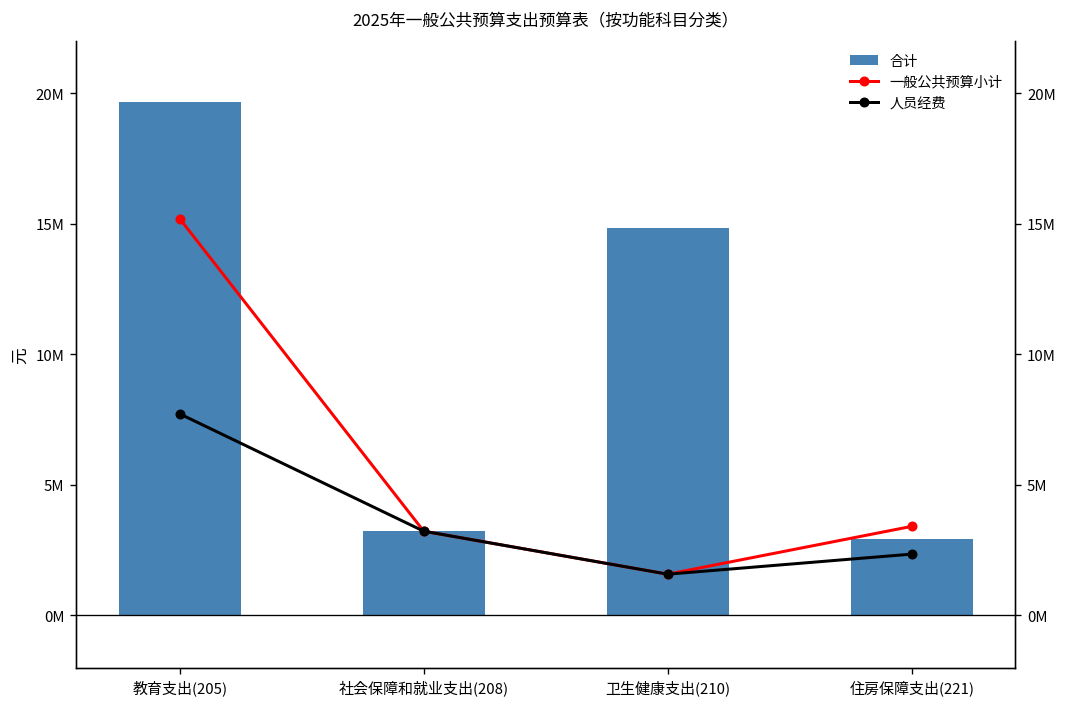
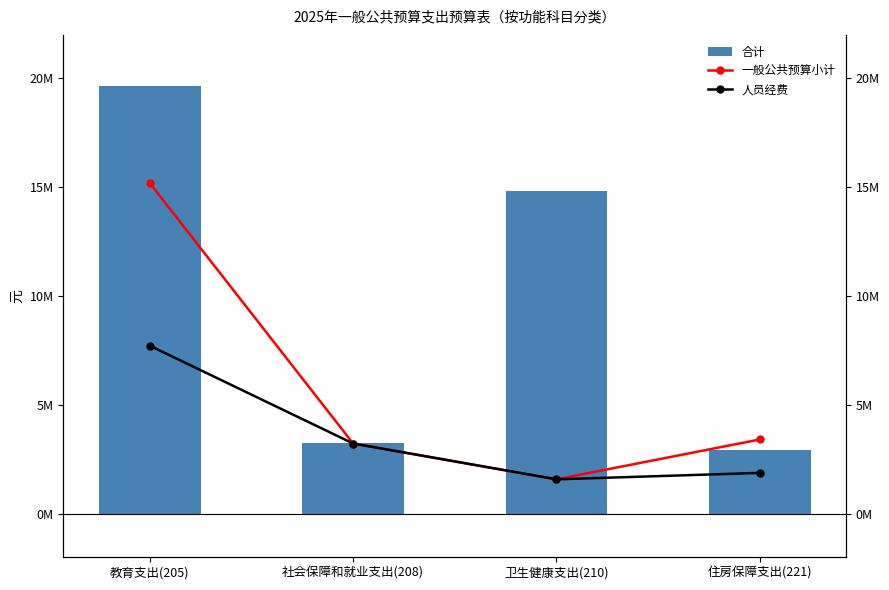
人员经费, 住房保障支出(221): 2300000 -> 1900000
